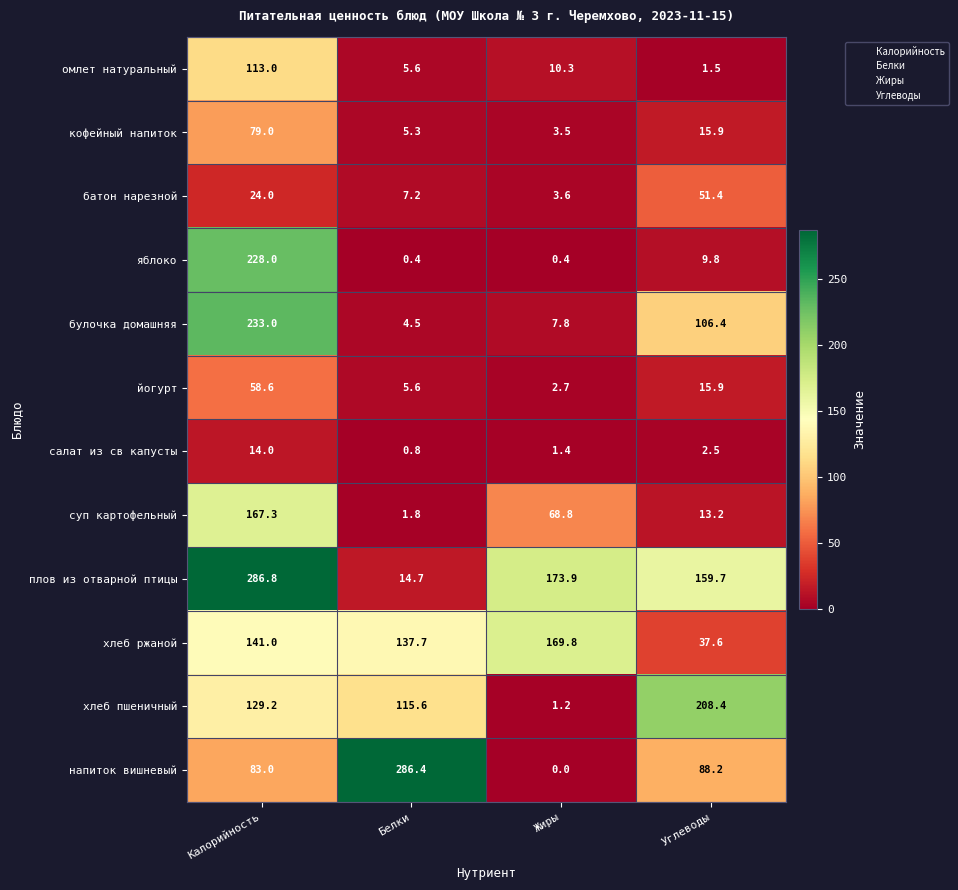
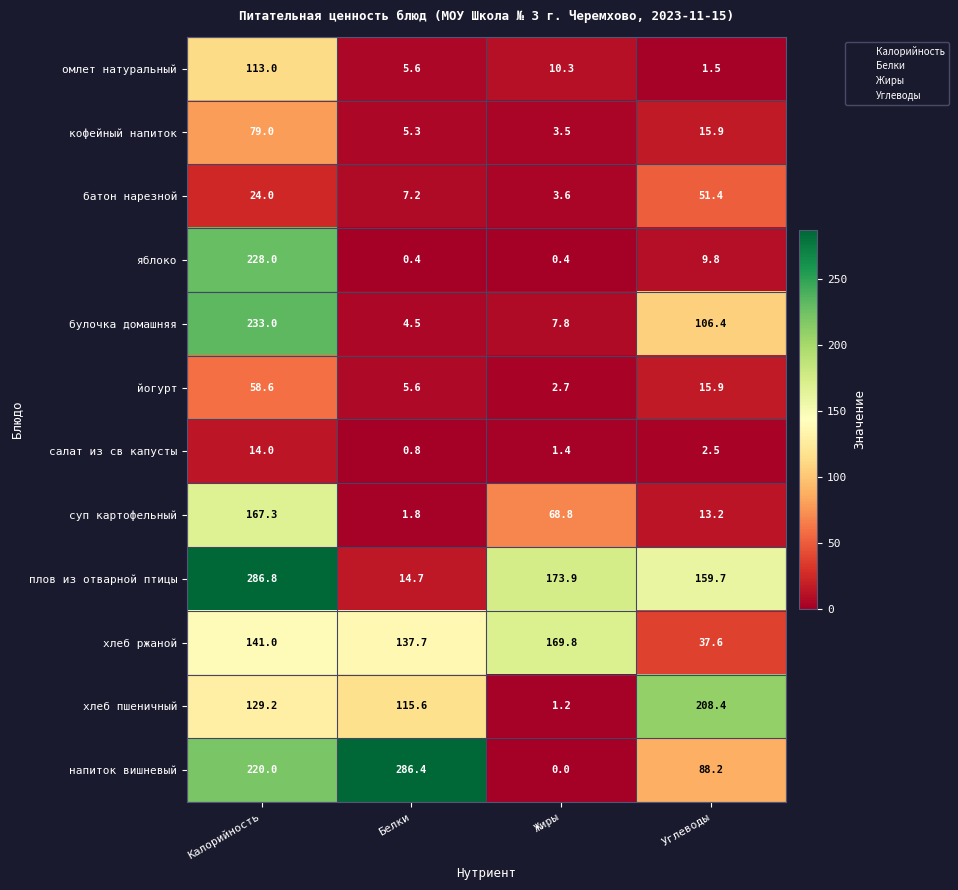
напиток вишневый, Калорийность: 83.0 -> 220.0
